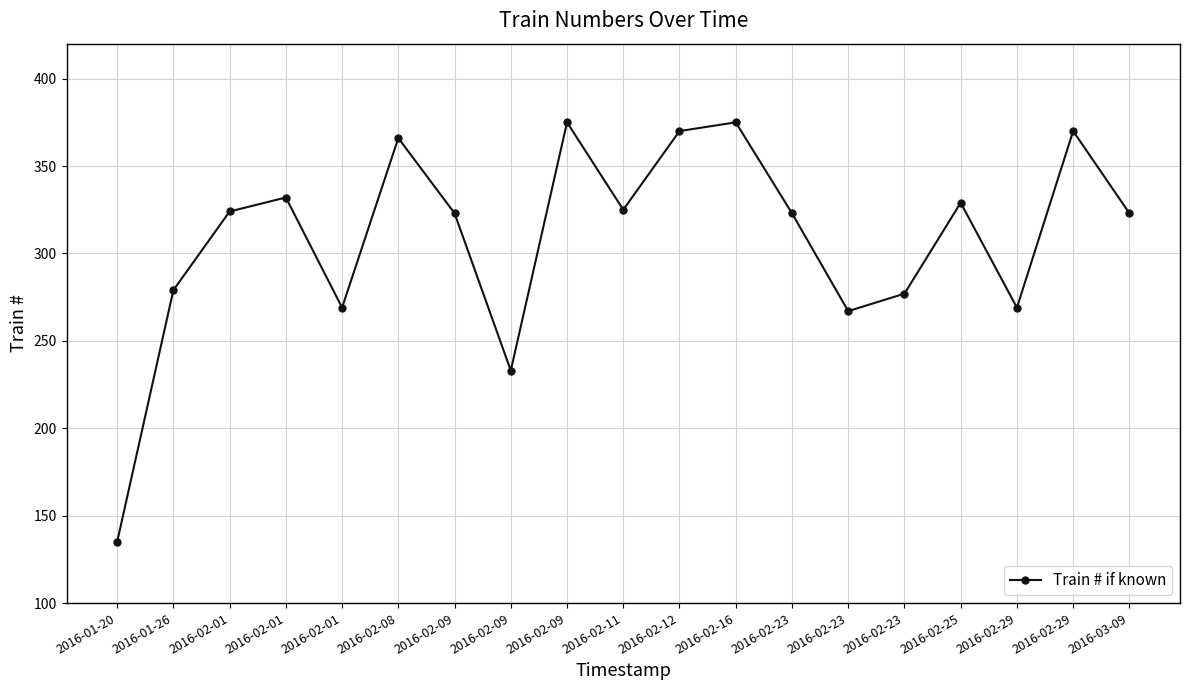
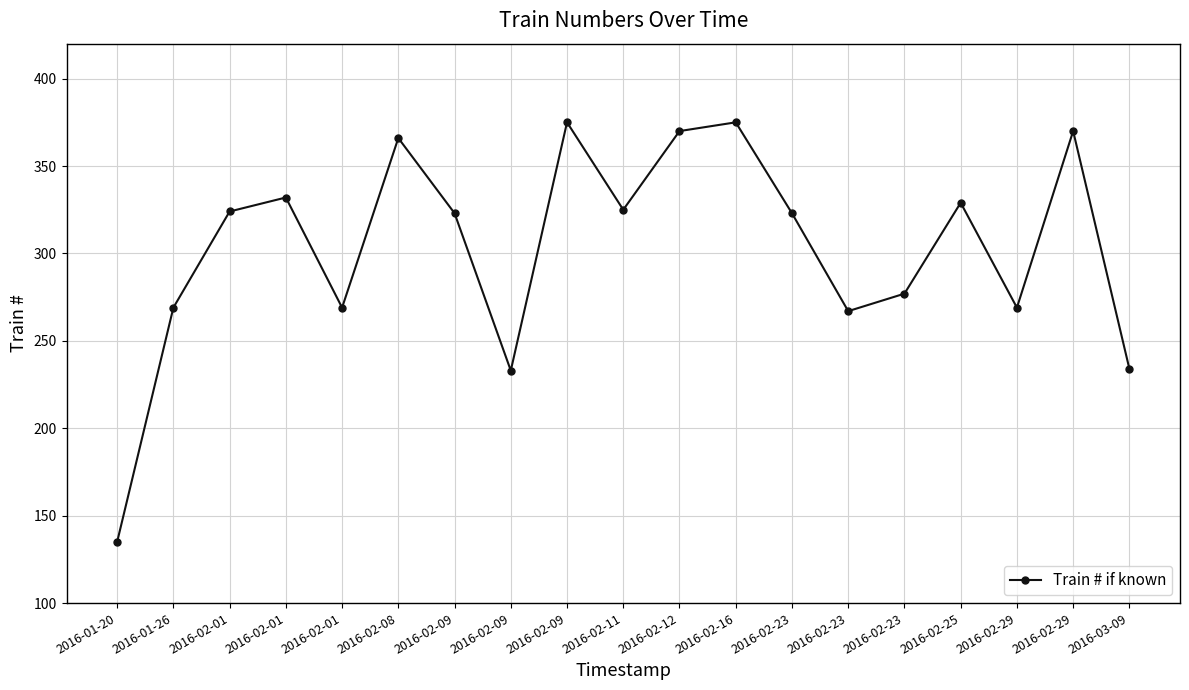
2016-01-26: 279 -> 269
2016-03-09: 323 -> 234
